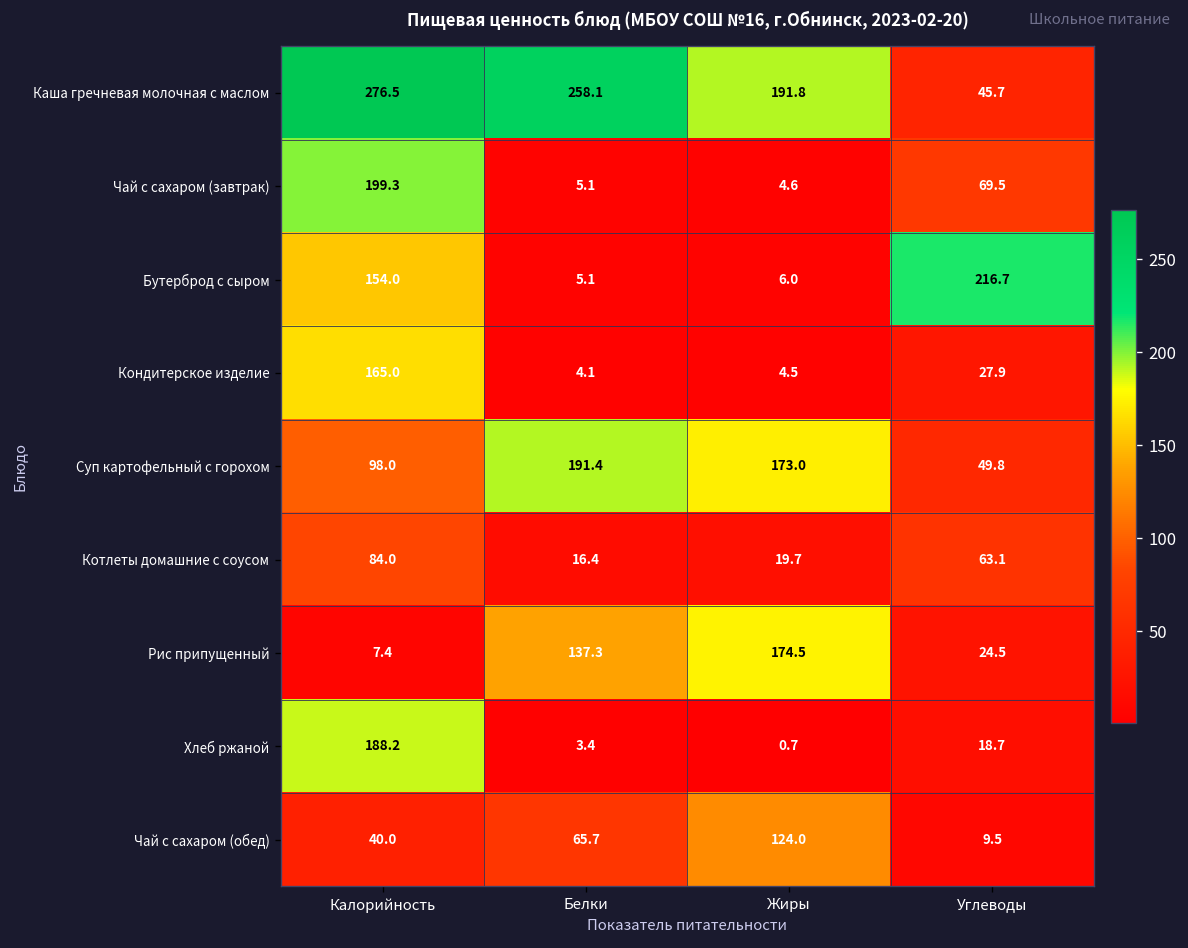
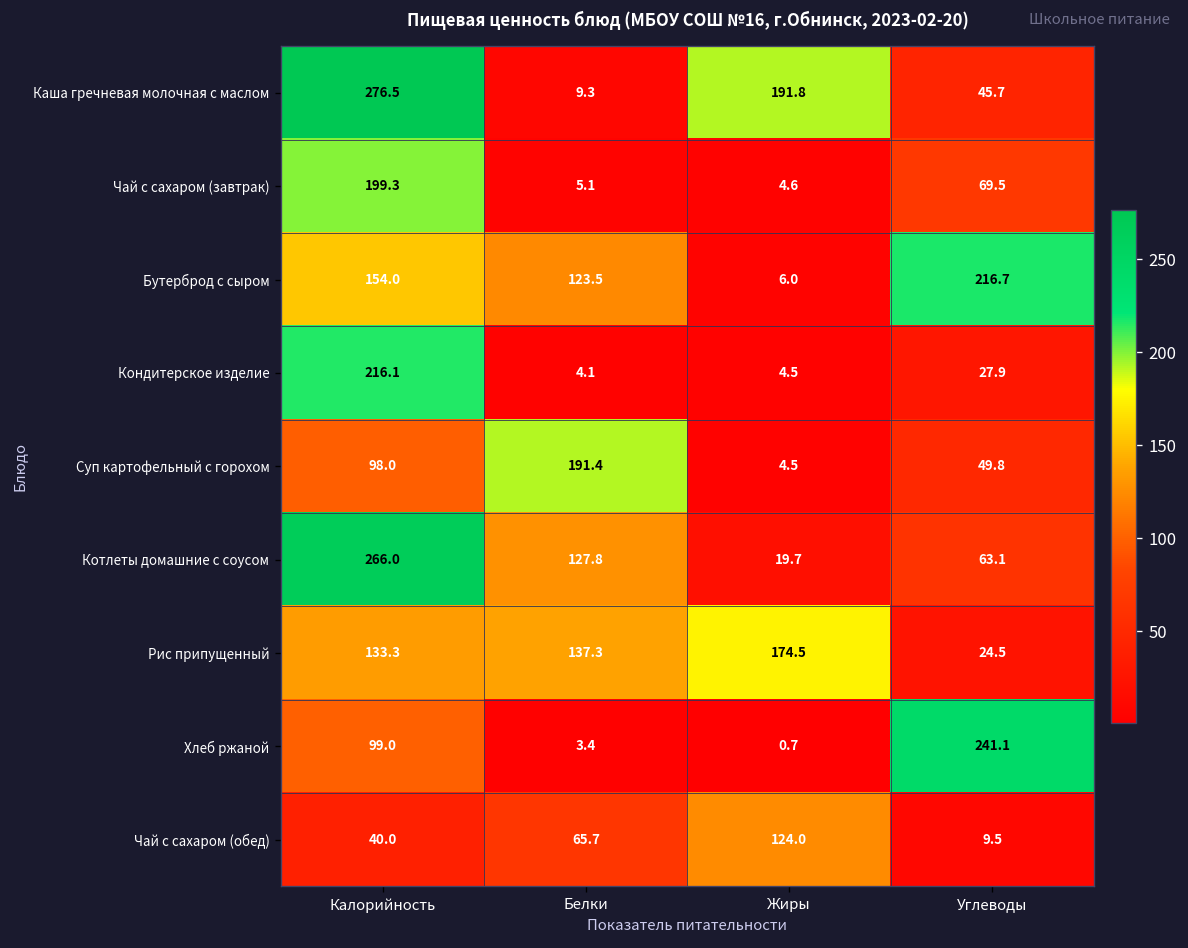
Каша гречневая молочная с маслом, Белки: 258.1 -> 9.3
Бутерброд с сыром, Белки: 5.1 -> 123.5
Кондитерское изделие, Калорийность: 165.0 -> 216.1
Суп картофельный с горохом, Жиры: 173.0 -> 4.5
Котлеты домашние с соусом, Калорийность: 84.0 -> 266.0
Котлеты домашние с соусом, Белки: 16.4 -> 127.8
Рис припущенный, Калорийность: 7.4 -> 133.3
Хлеб ржаной, Калорийность: 188.2 -> 99.0
Хлеб ржаной, Углеводы: 18.7 -> 241.1
